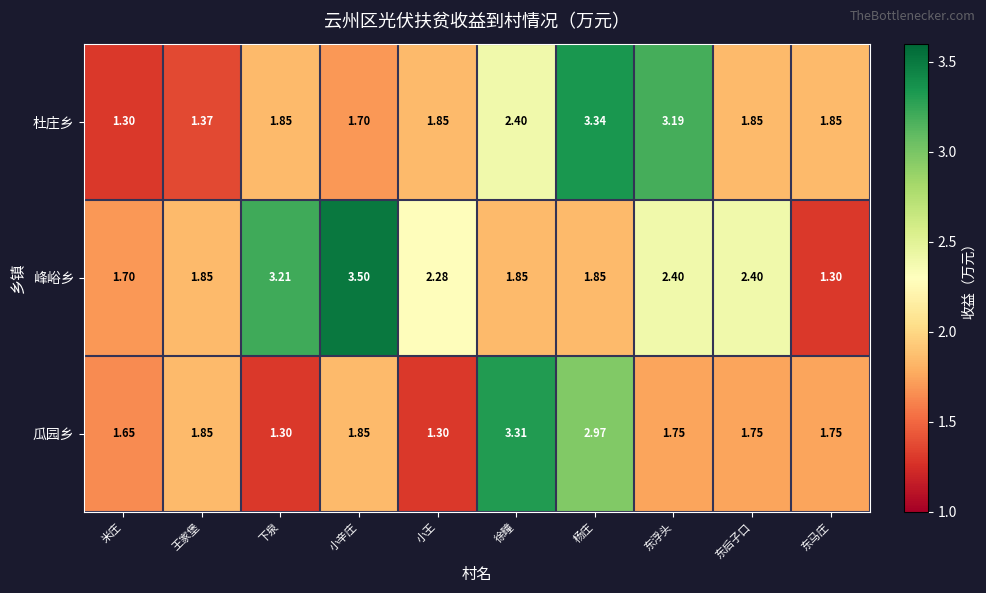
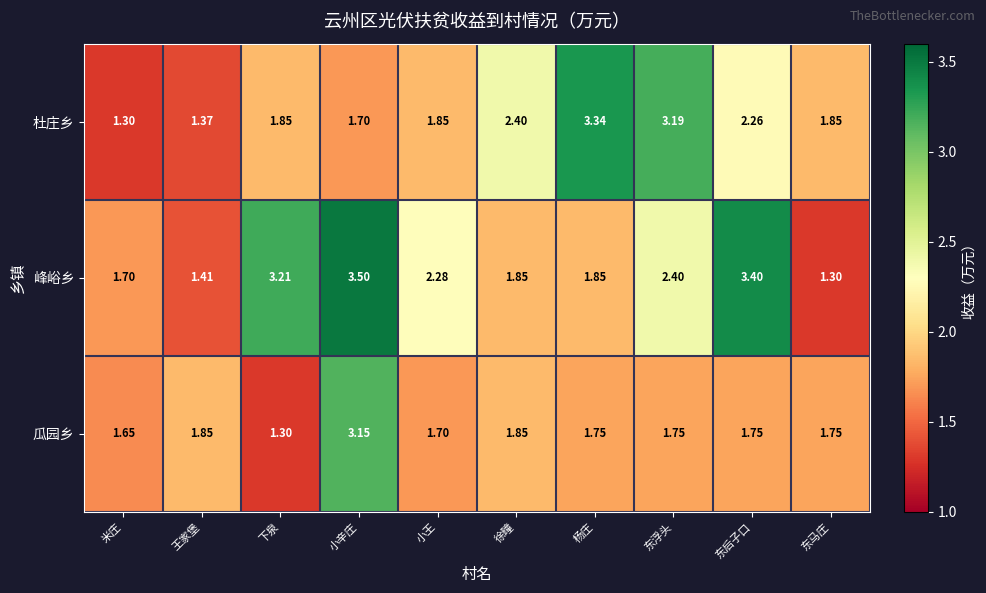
杜庄乡, 东后子口: 1.85 -> 2.26
峰峪乡, 王家堡: 1.85 -> 1.41
峰峪乡, 东后子口: 2.40 -> 3.40
瓜园乡, 小辛庄: 1.85 -> 3.15
瓜园乡, 小王: 1.30 -> 1.70
瓜园乡, 徐疃: 3.31 -> 1.85
瓜园乡, 杨庄: 2.97 -> 1.75
